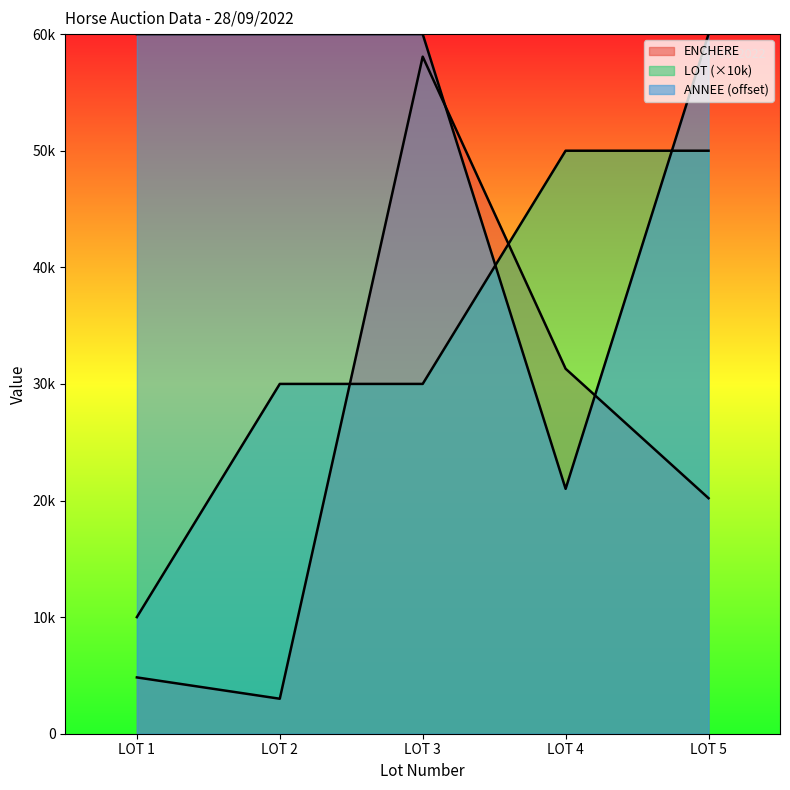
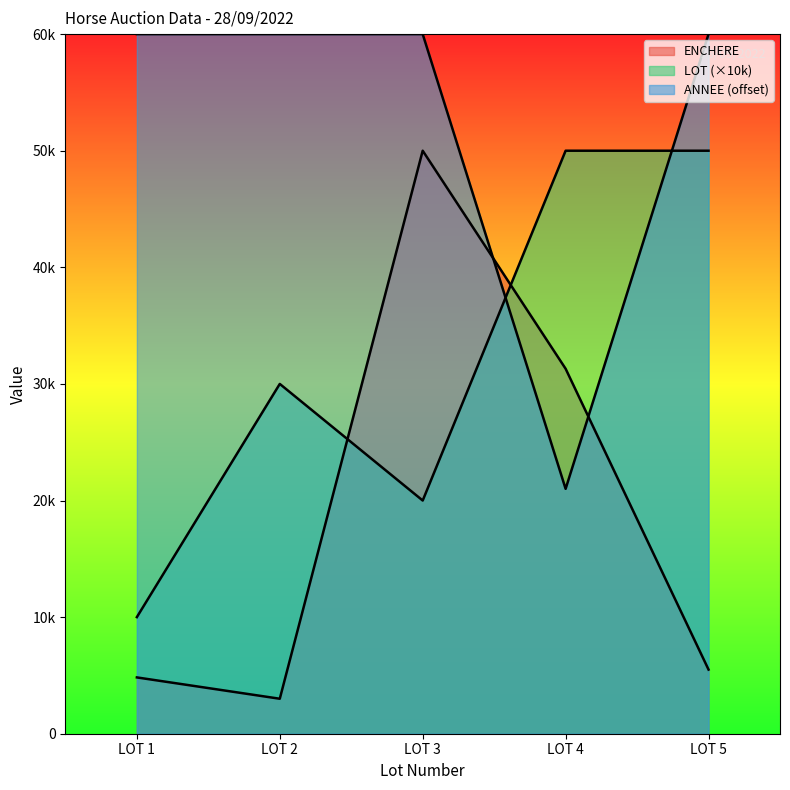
ENCHERE, LOT 3: 58100 -> 50000
LOT (×10k), LOT 3: 30000 -> 20000
ENCHERE, LOT 5: 20200 -> 5500
